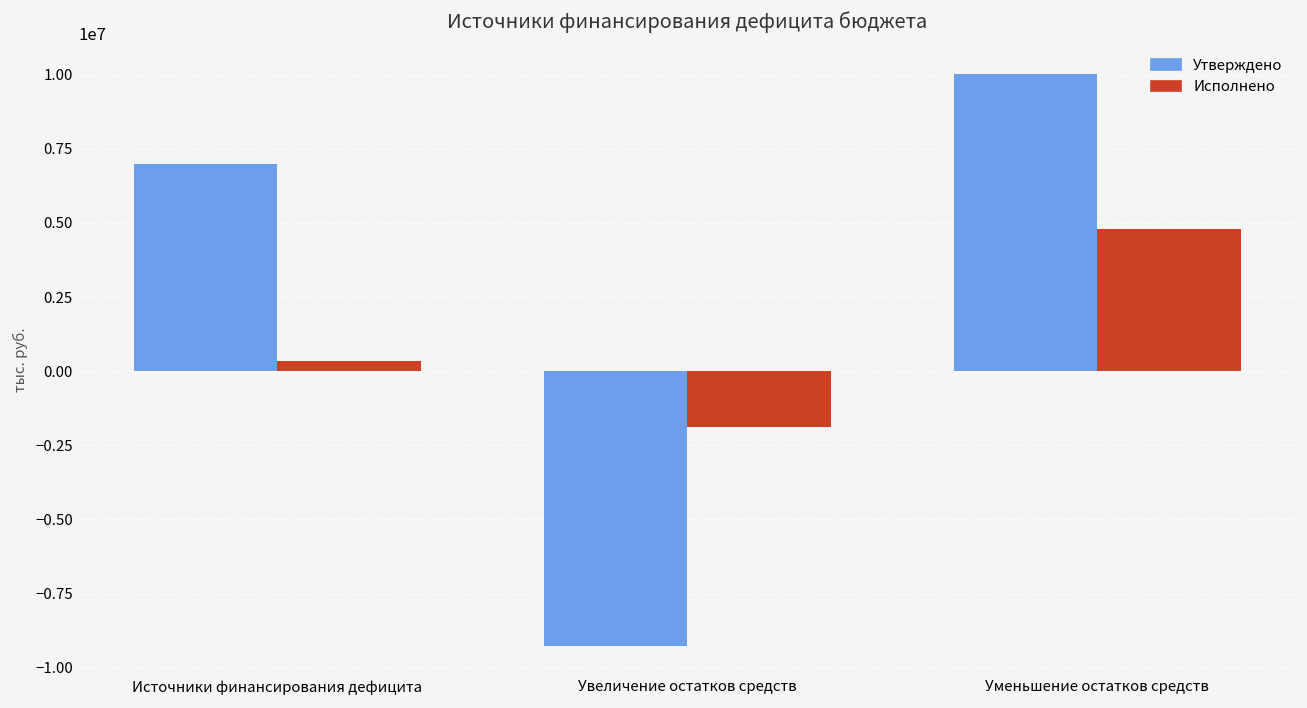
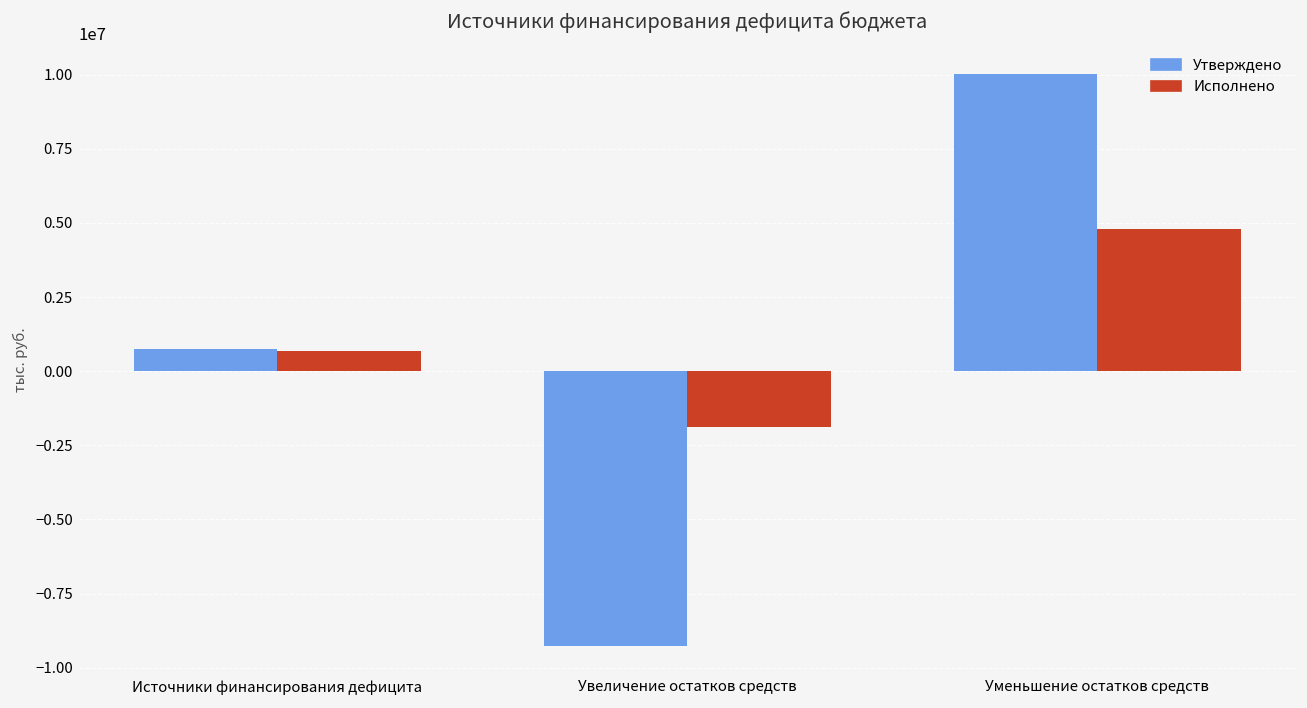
Утверждено, Источники финансирования дефицита: 7000000 -> 800000
Исполнено, Источники финансирования дефицита: 300000 -> 700000
